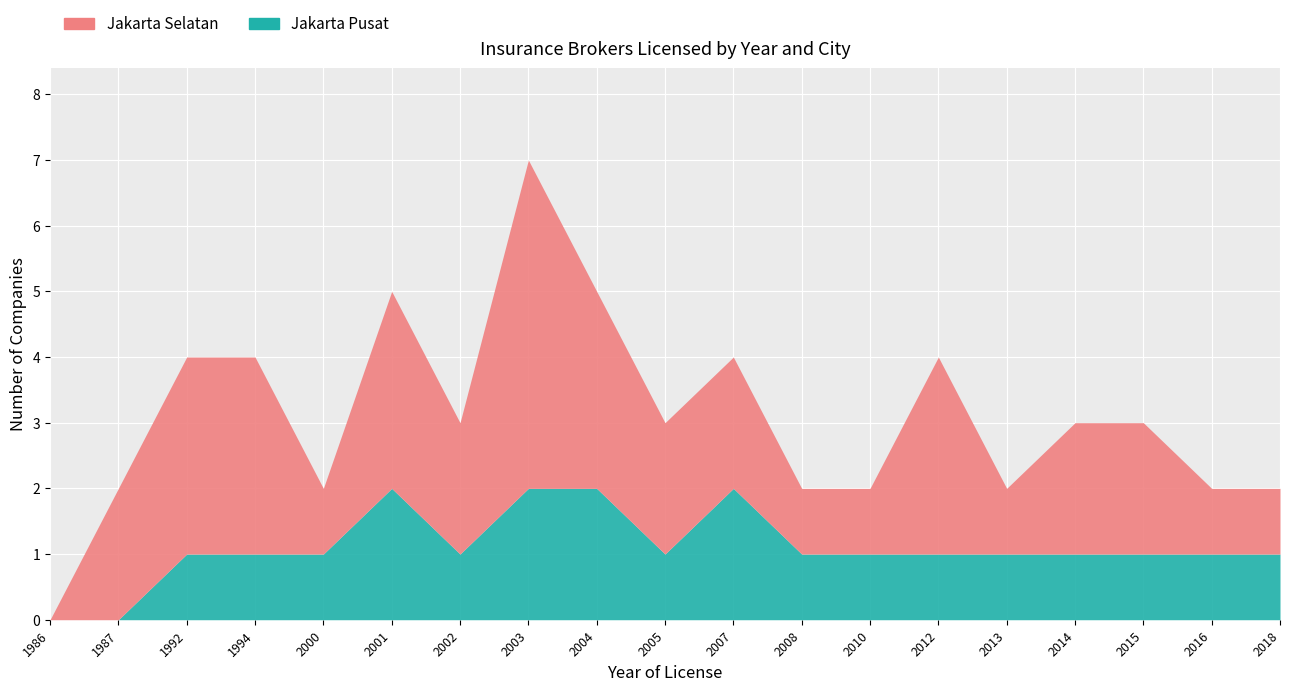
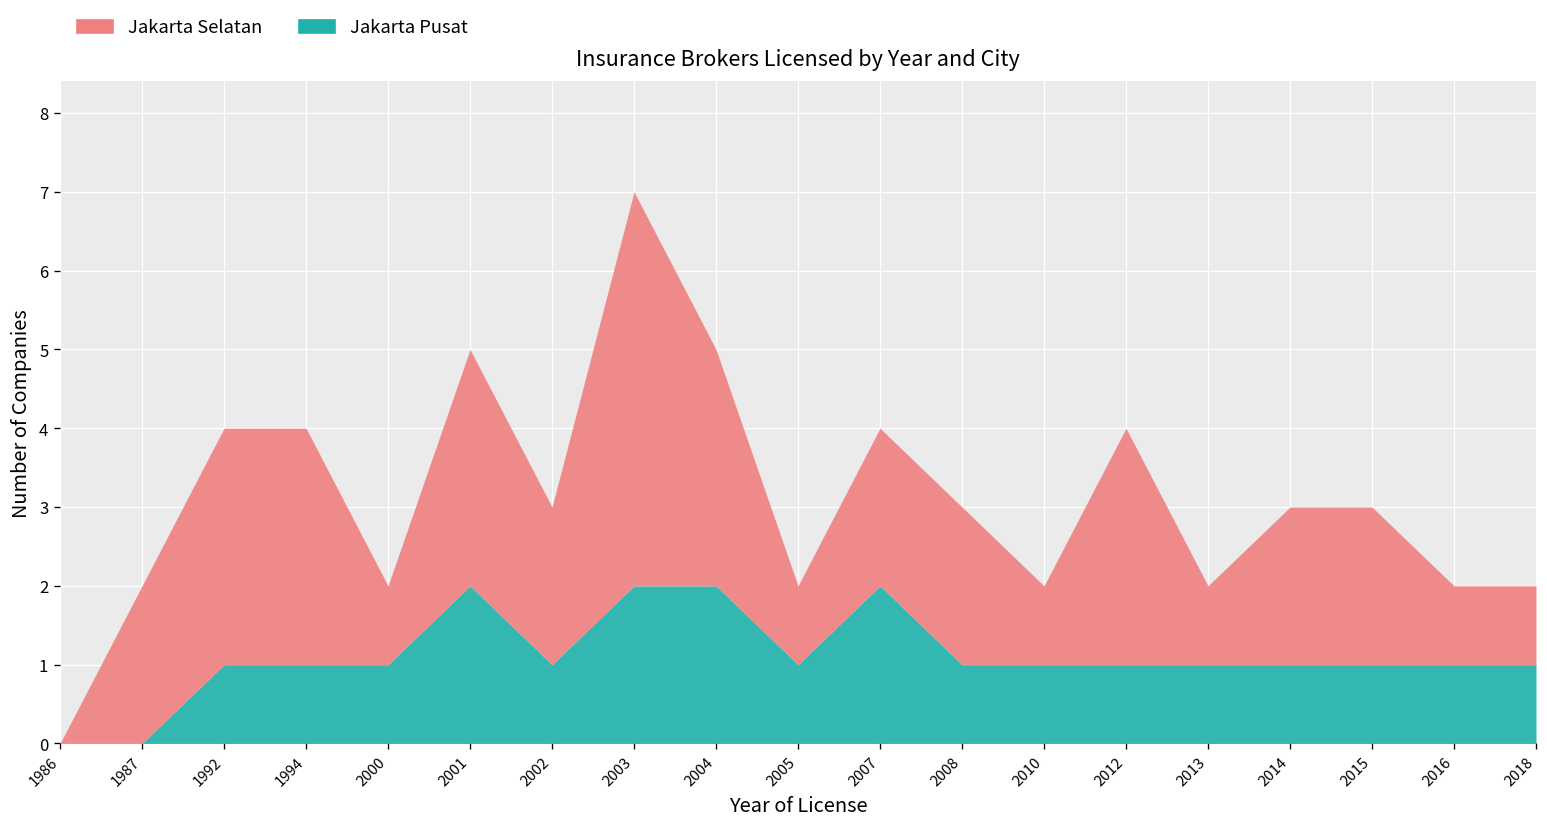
Jakarta Selatan, 2005: 2 -> 1
Jakarta Selatan, 2008: 1 -> 2
